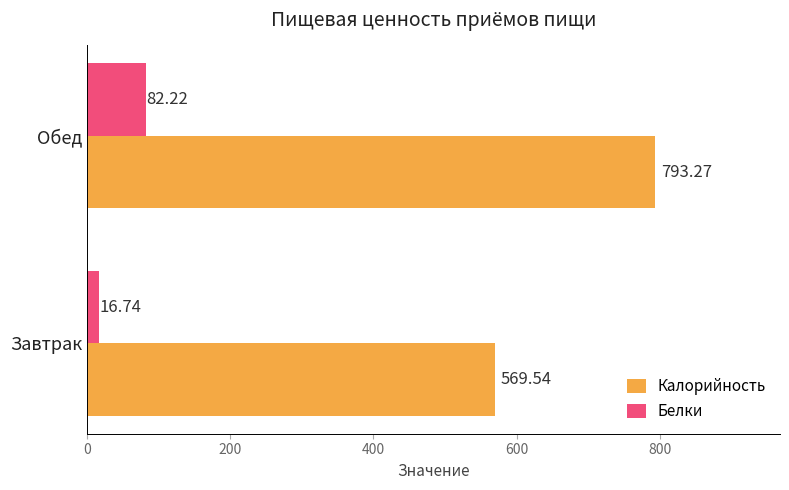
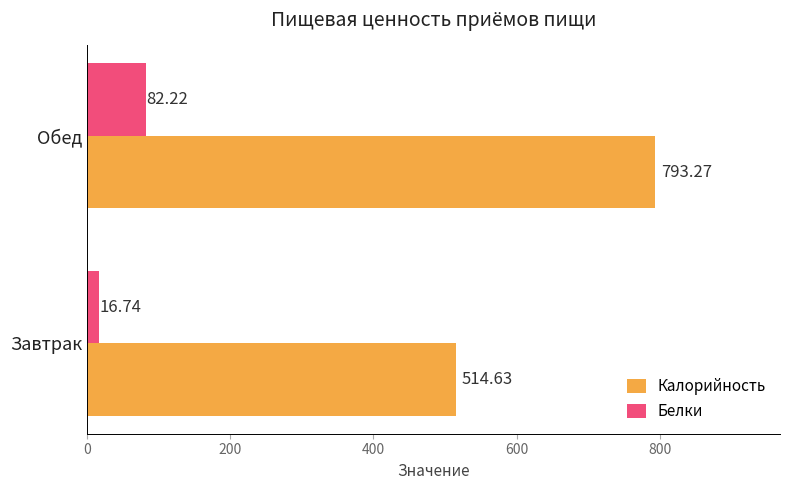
Калорийность, Завтрак: 569.54 -> 514.63
